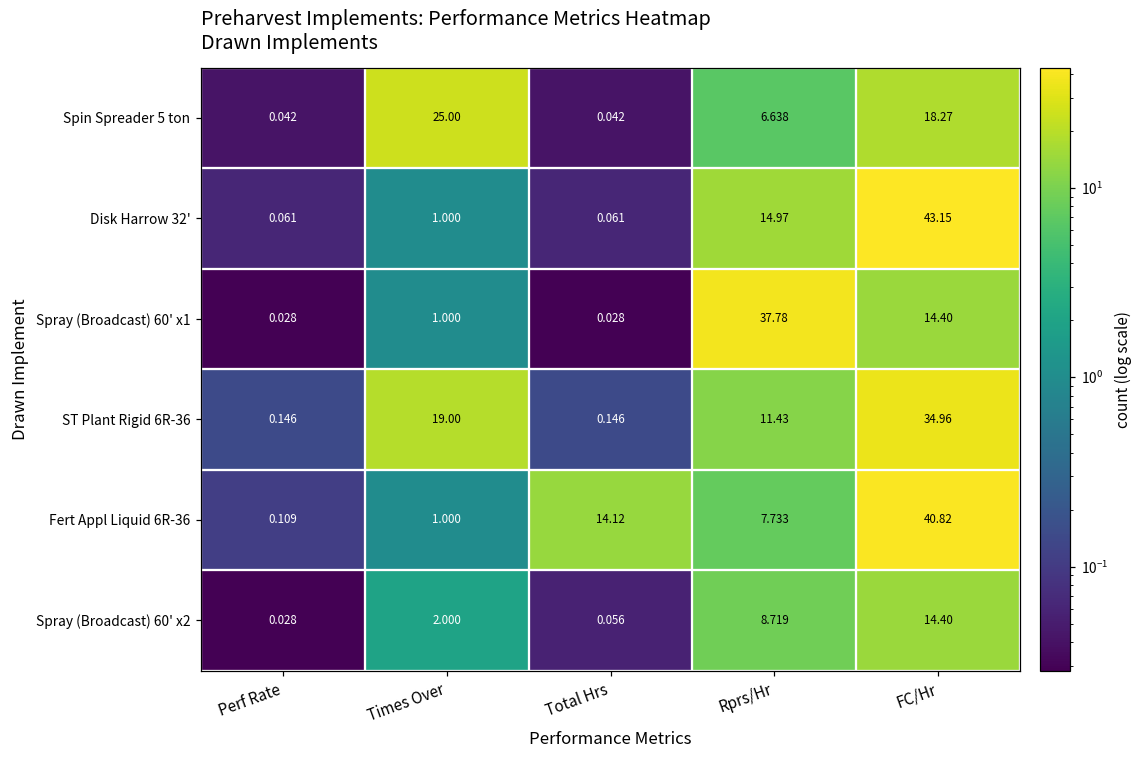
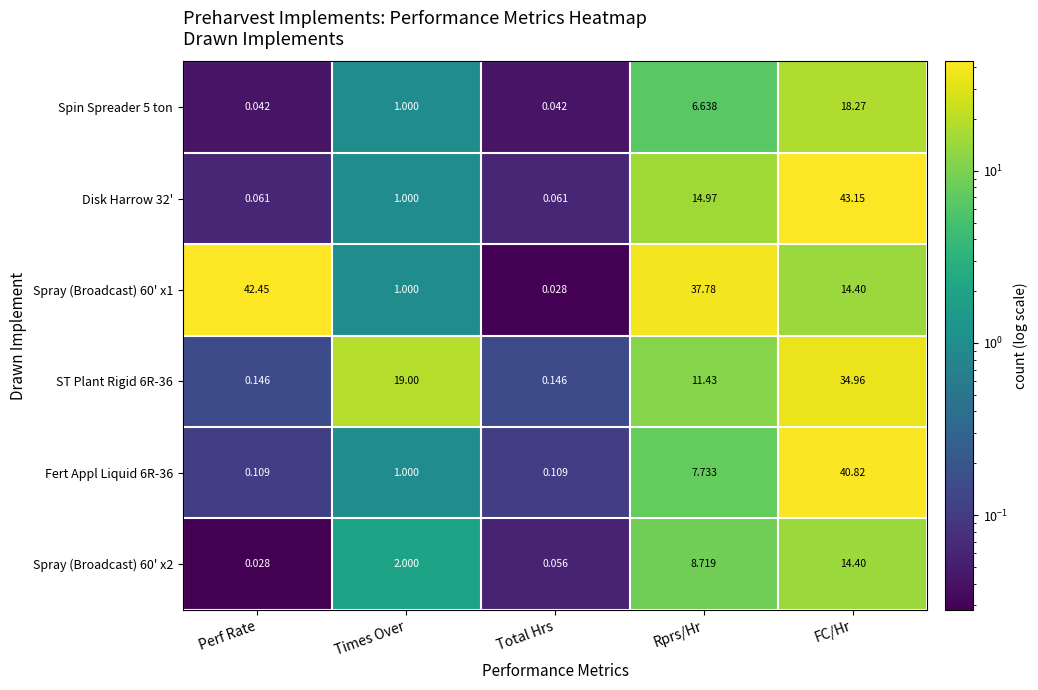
Spin Spreader 5 ton, Times Over: 25.00 -> 1.000
Spray (Broadcast) 60' x1, Perf Rate: 0.028 -> 42.45
Fert Appl Liquid 6R-36, Total Hrs: 14.12 -> 0.109
